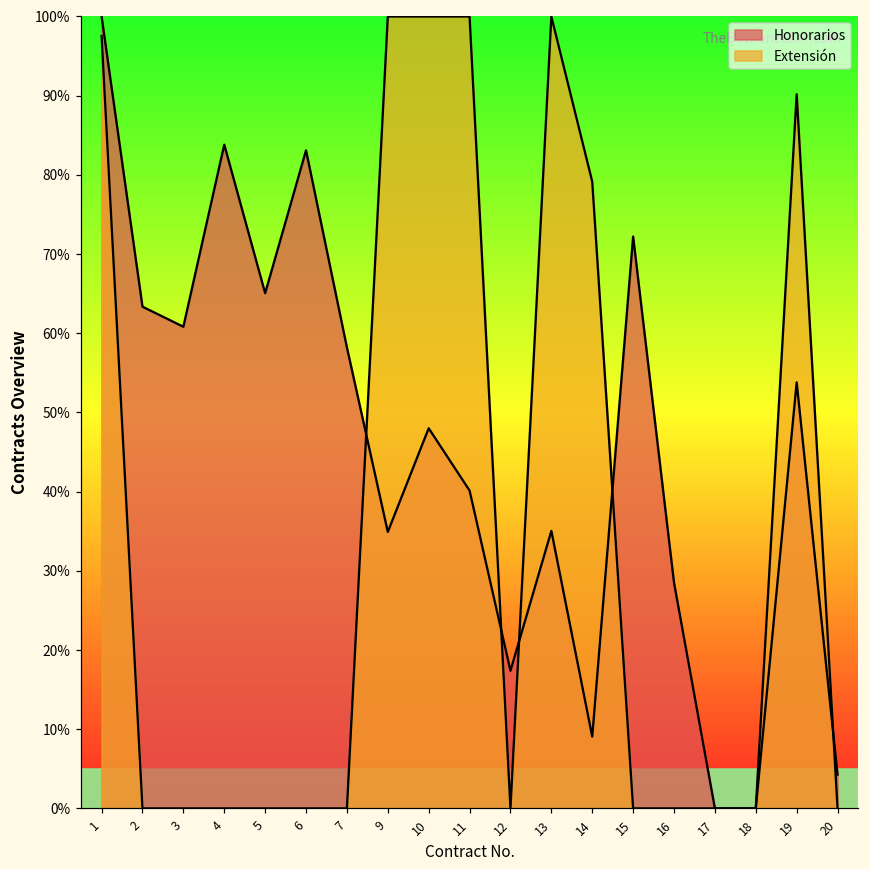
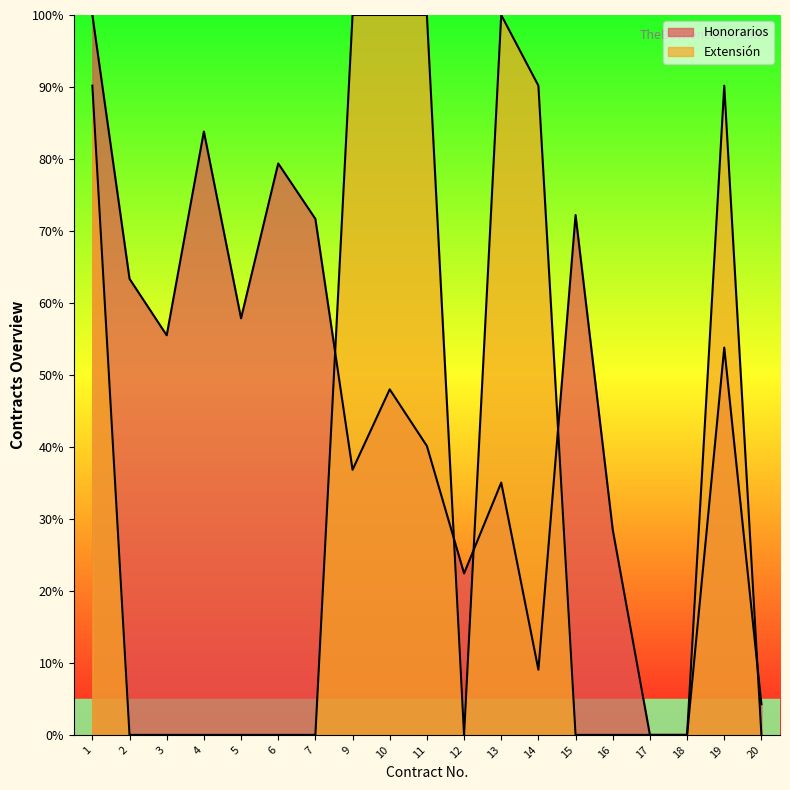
Extensión, 1: 98% -> 90%
Honorarios, 3: 61% -> 56%
Honorarios, 5: 65% -> 58%
Honorarios, 6: 83% -> 79%
Honorarios, 7: 58% -> 72%
Honorarios, 9: 35% -> 37%
Honorarios, 12: 17% -> 22%
Extensión, 14: 79% -> 90%
